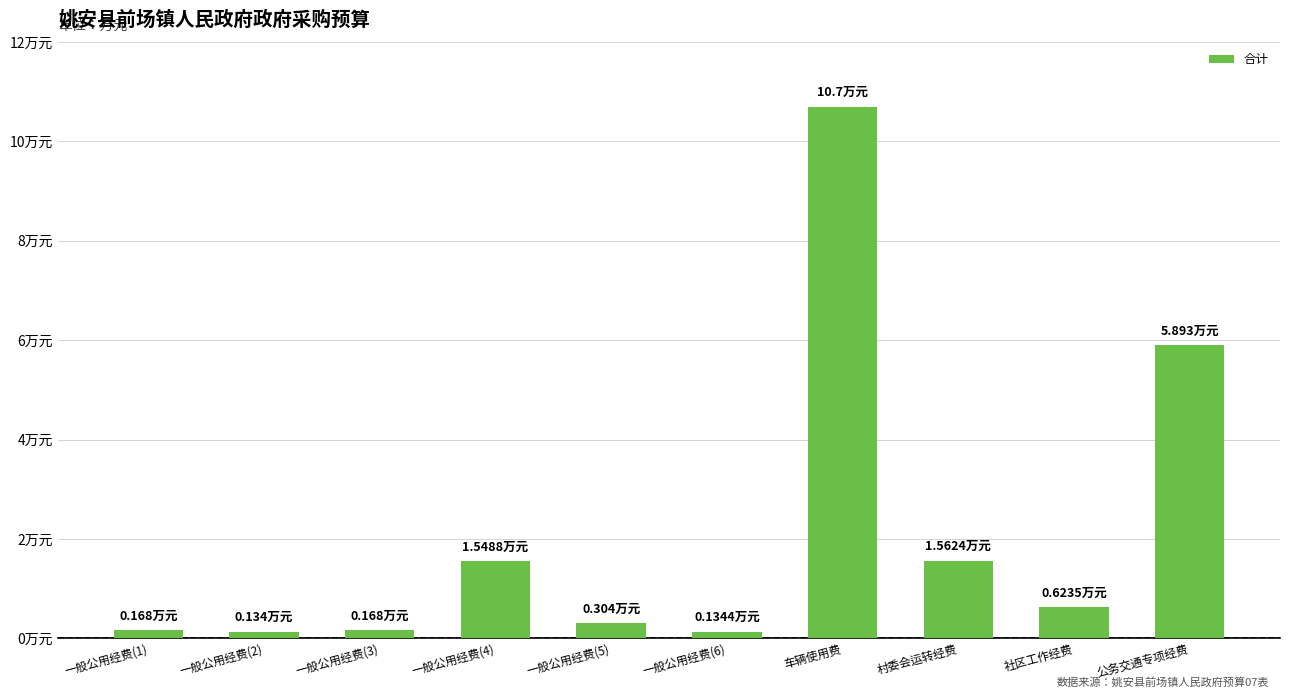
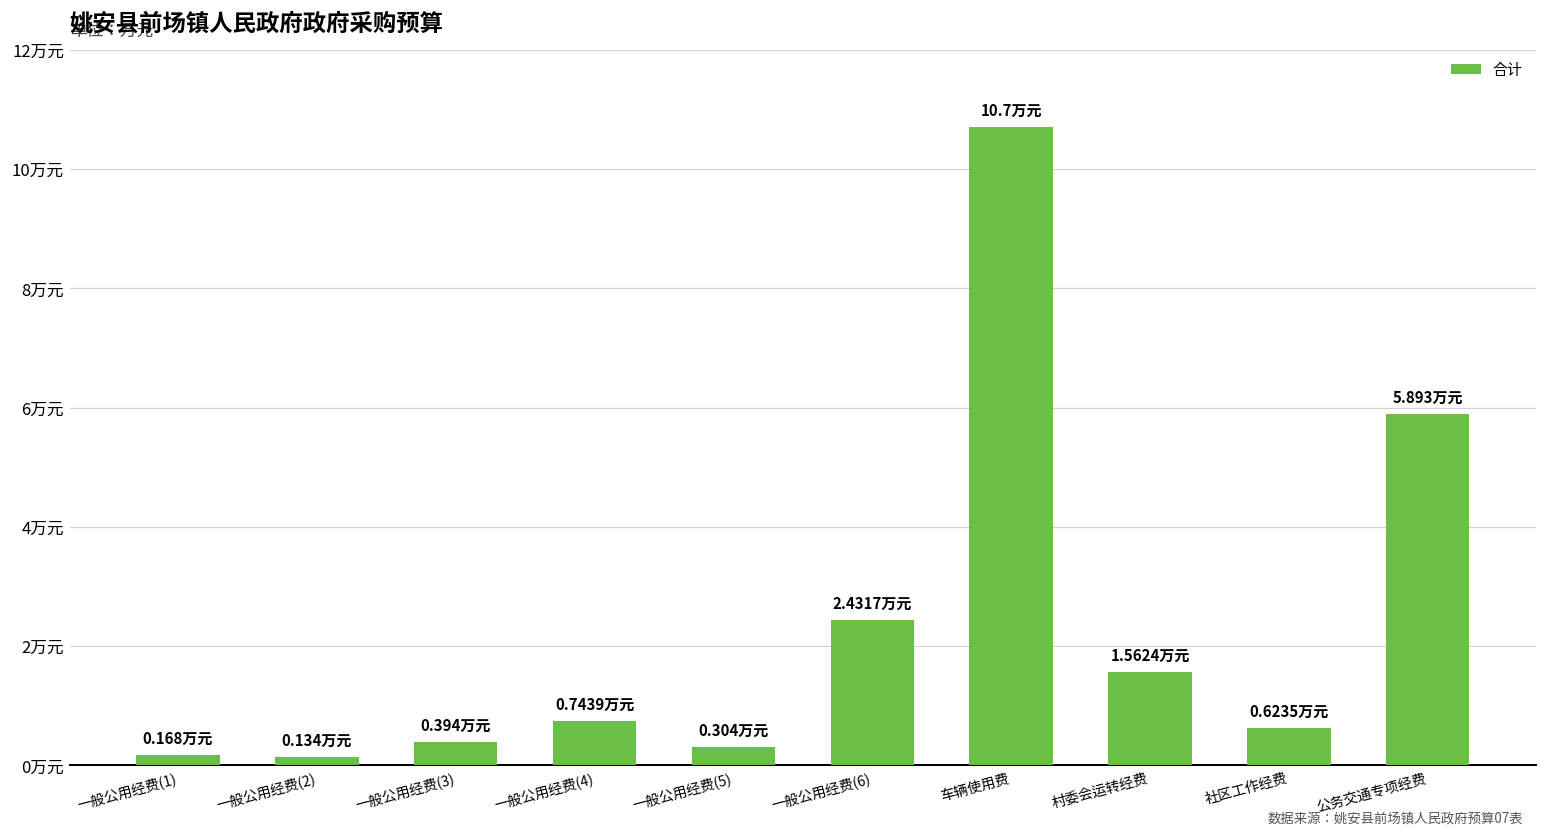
一般公用经费(3): 0.168 -> 0.394
一般公用经费(4): 1.5488 -> 0.7439
一般公用经费(6): 0.1344 -> 2.4317
